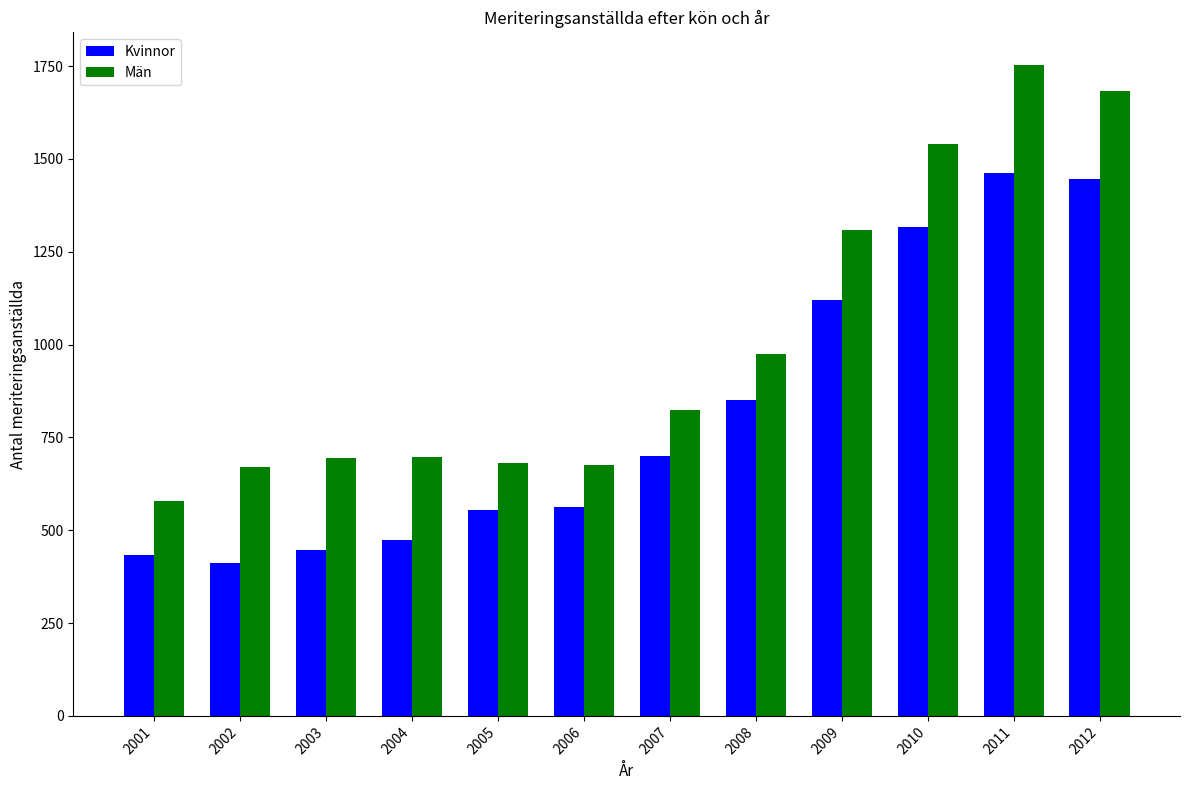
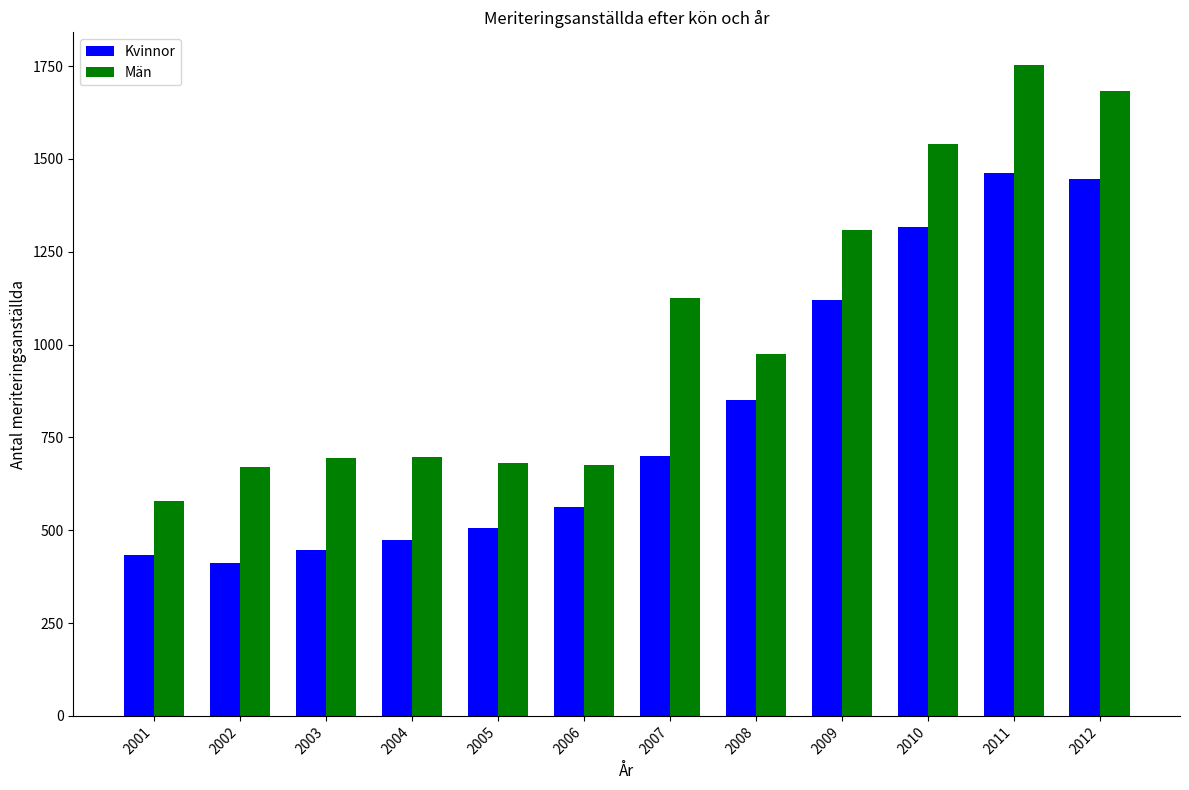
Kvinnor, 2005: 560 -> 510
Män, 2007: 820 -> 1130
